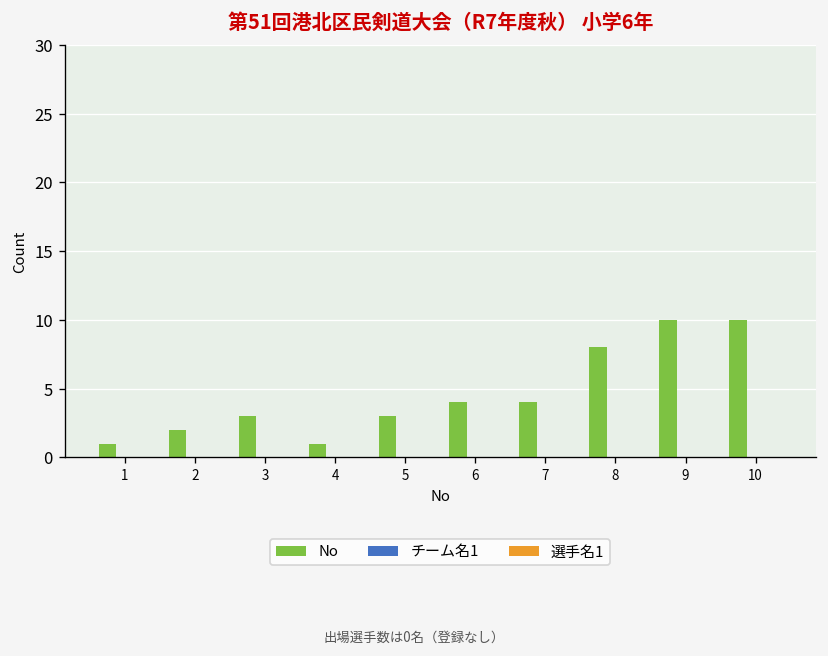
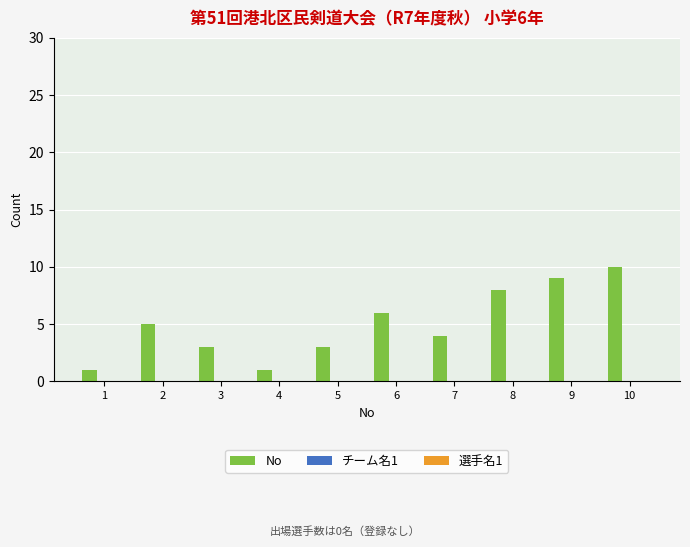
No, 2: 2 -> 5
No, 6: 4 -> 6
No, 9: 10 -> 9
